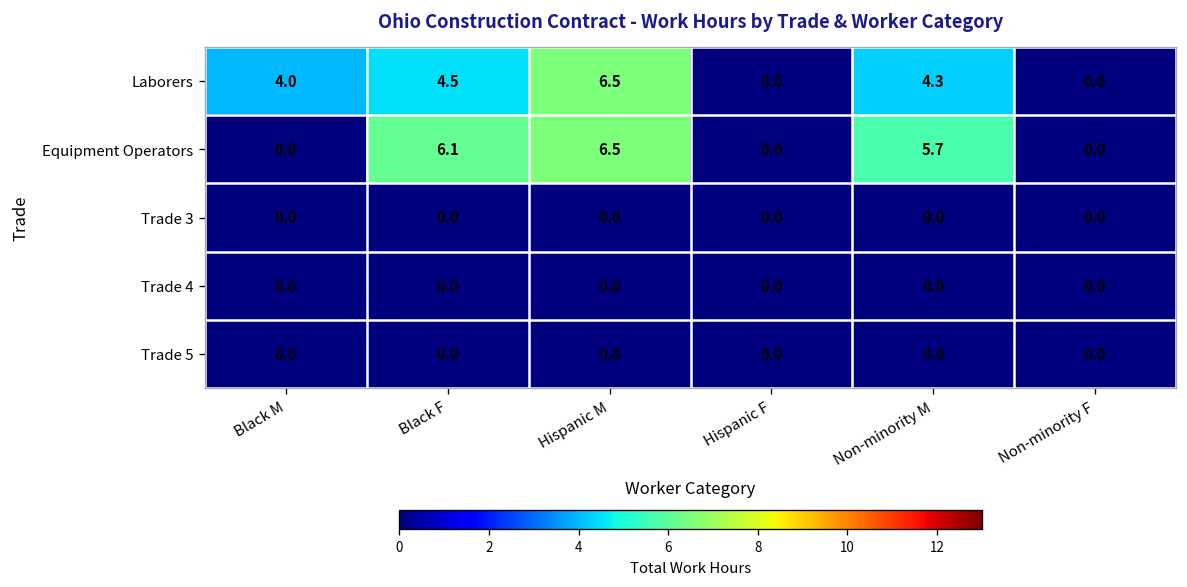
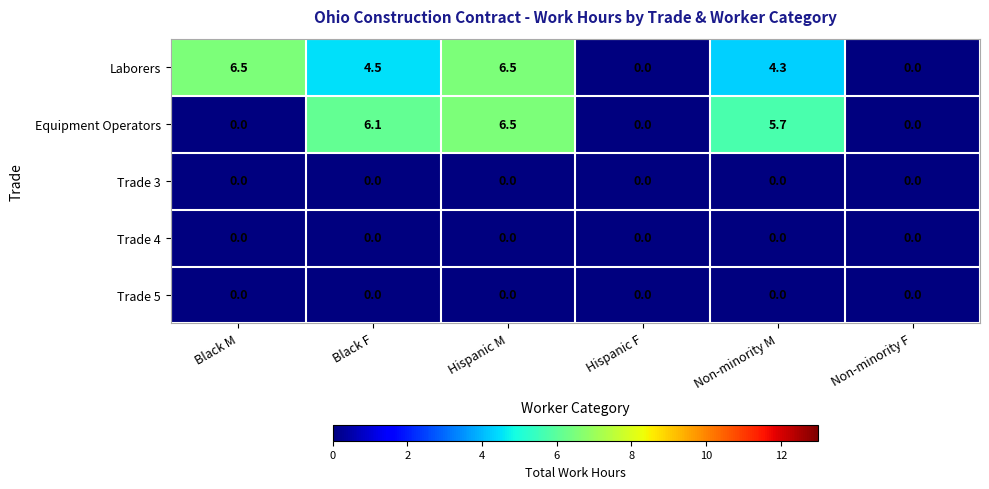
Laborers, Black M: 4.0 -> 6.5
